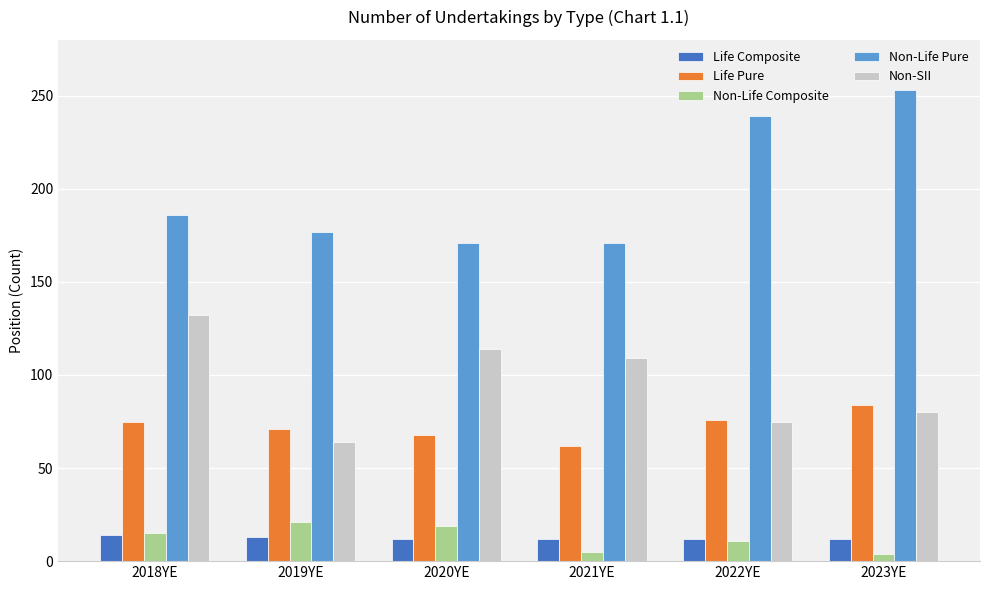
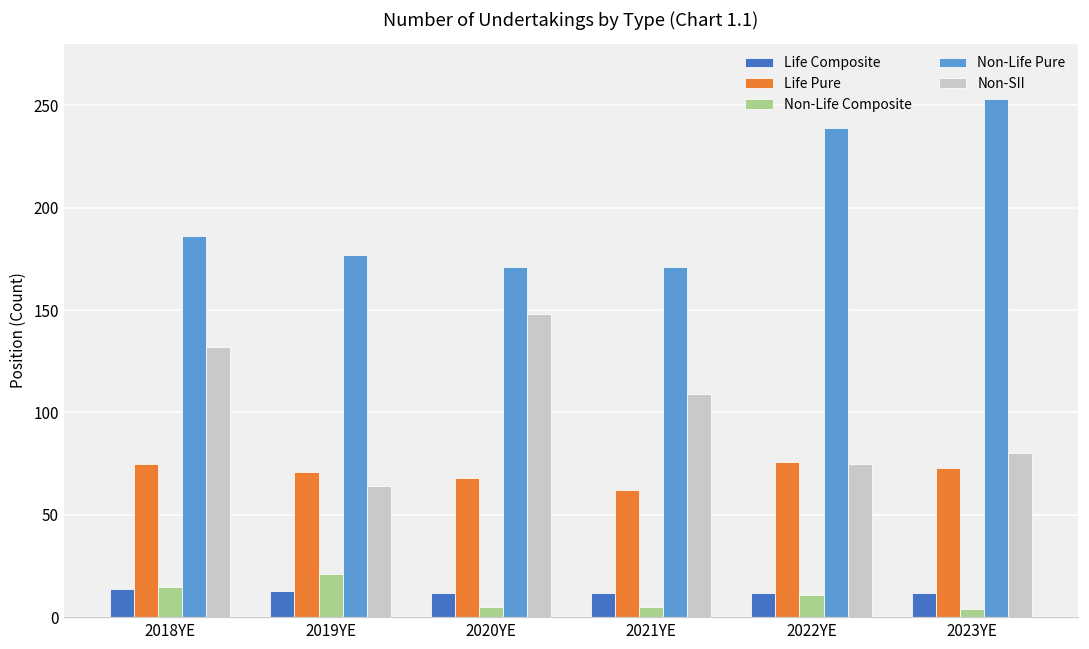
Non-Life Composite, 2020YE: 19 -> 5
Non-SII, 2020YE: 114 -> 148
Life Pure, 2023YE: 84 -> 73
